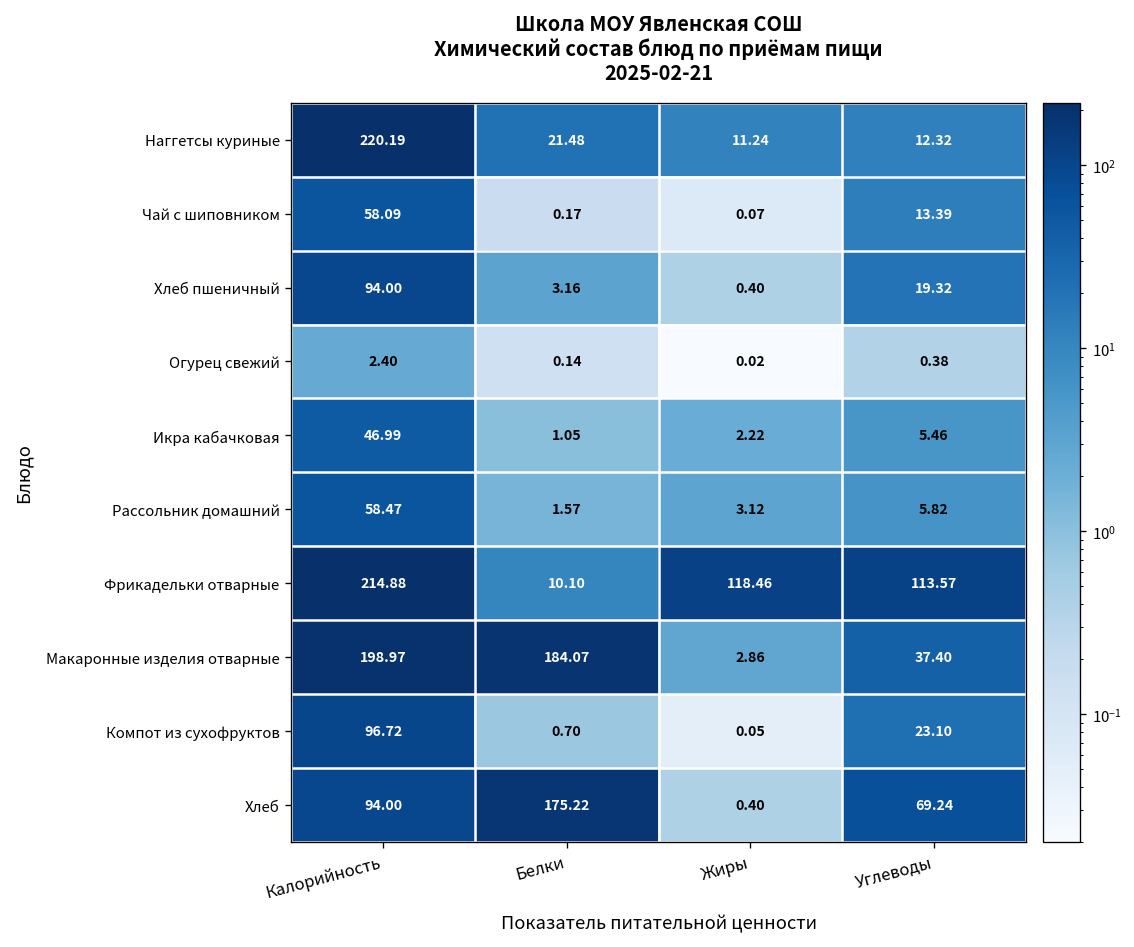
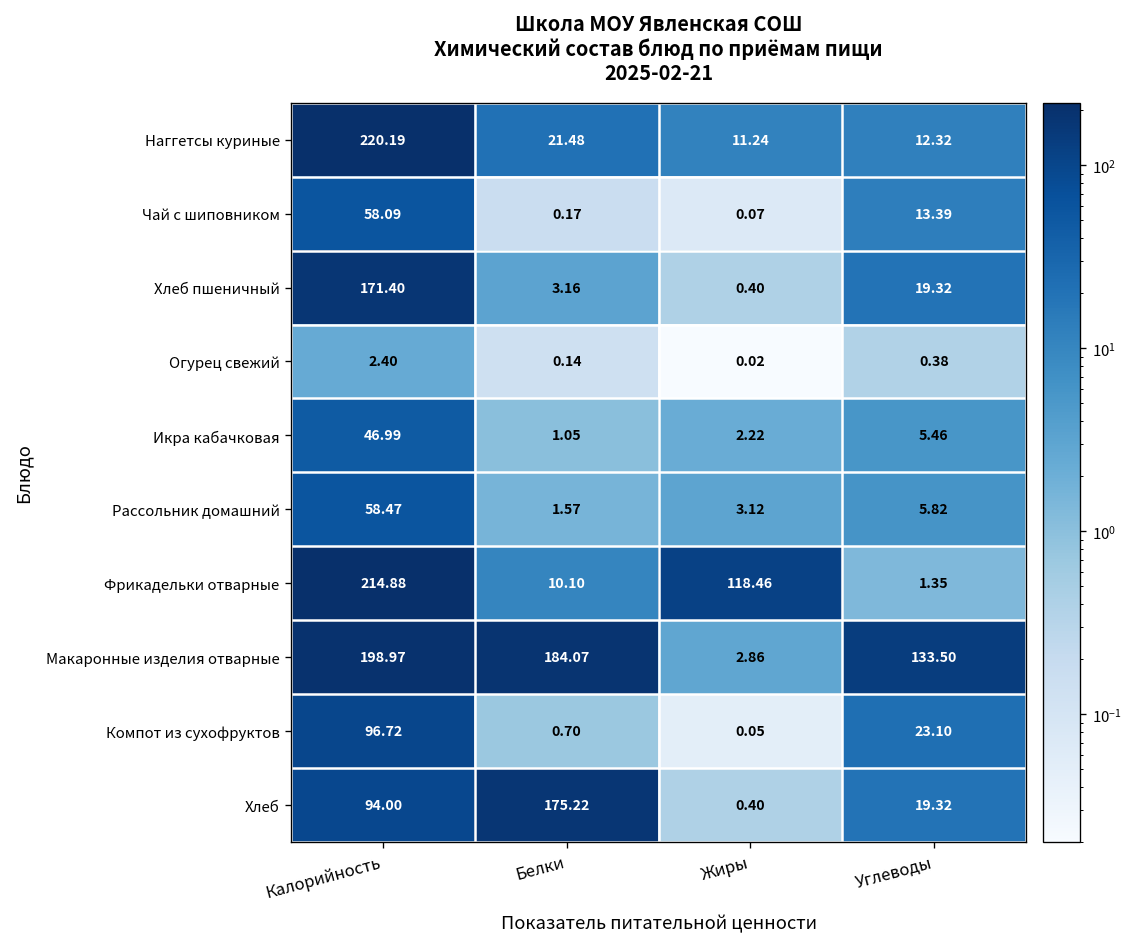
Хлеб пшеничный, Калорийность: 94.00 -> 171.40
Фрикадельки отварные, Углеводы: 113.57 -> 1.35
Макаронные изделия отварные, Углеводы: 37.40 -> 133.50
Хлеб, Углеводы: 69.24 -> 19.32
